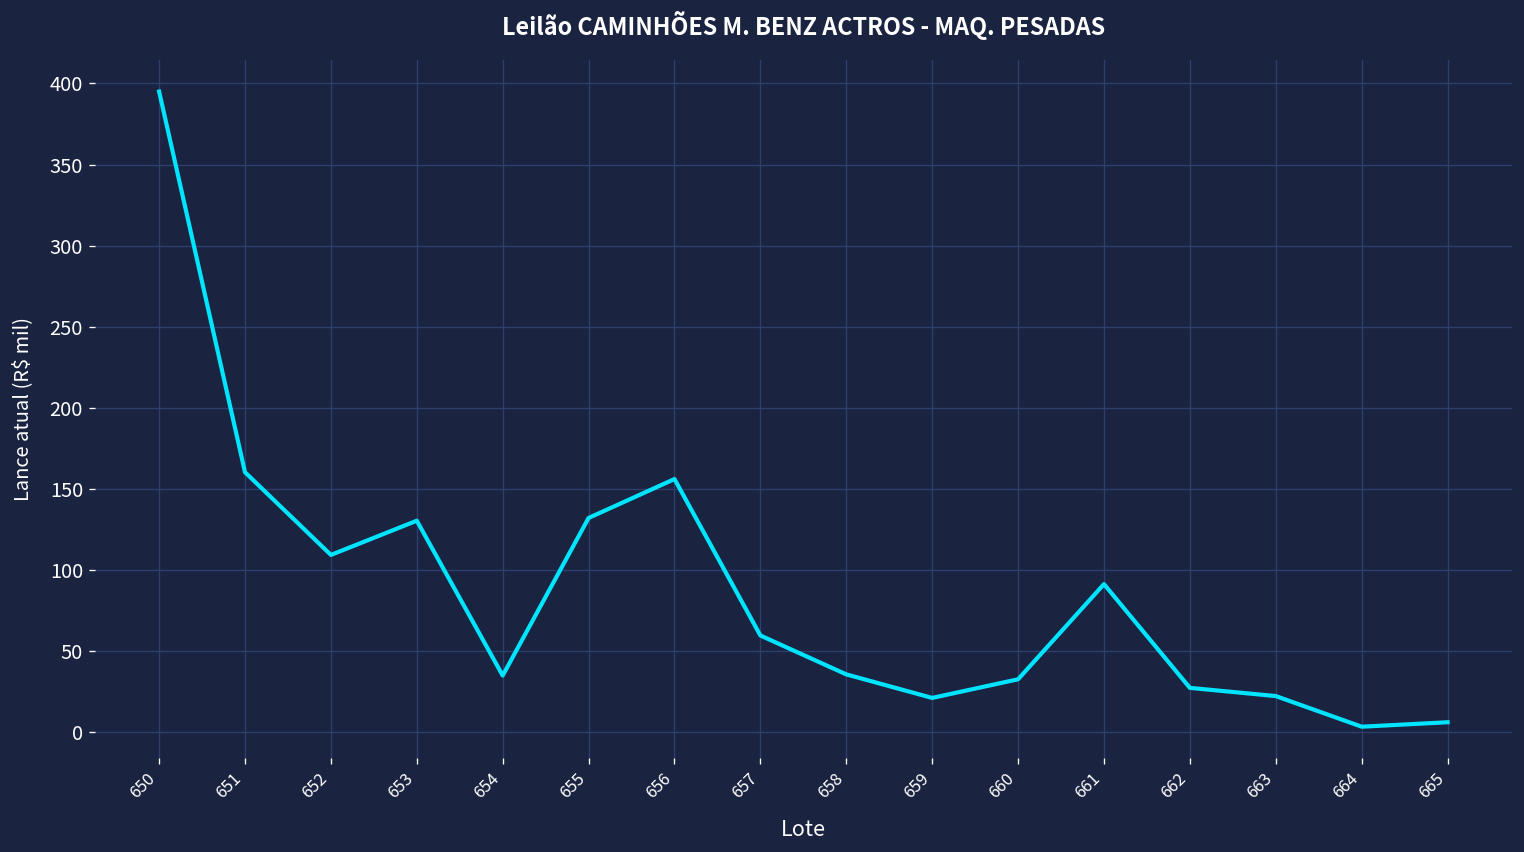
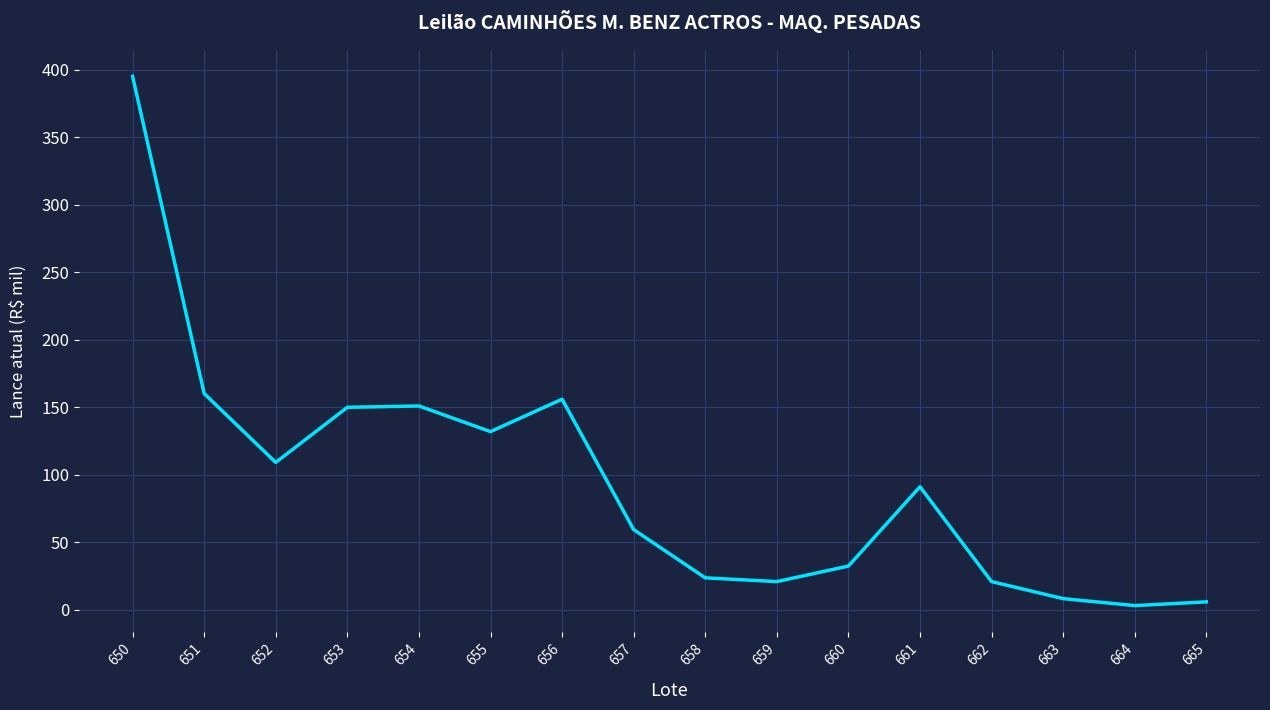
653: 130 -> 150
654: 35 -> 151
658: 36 -> 24
662: 27 -> 21
663: 22 -> 8
